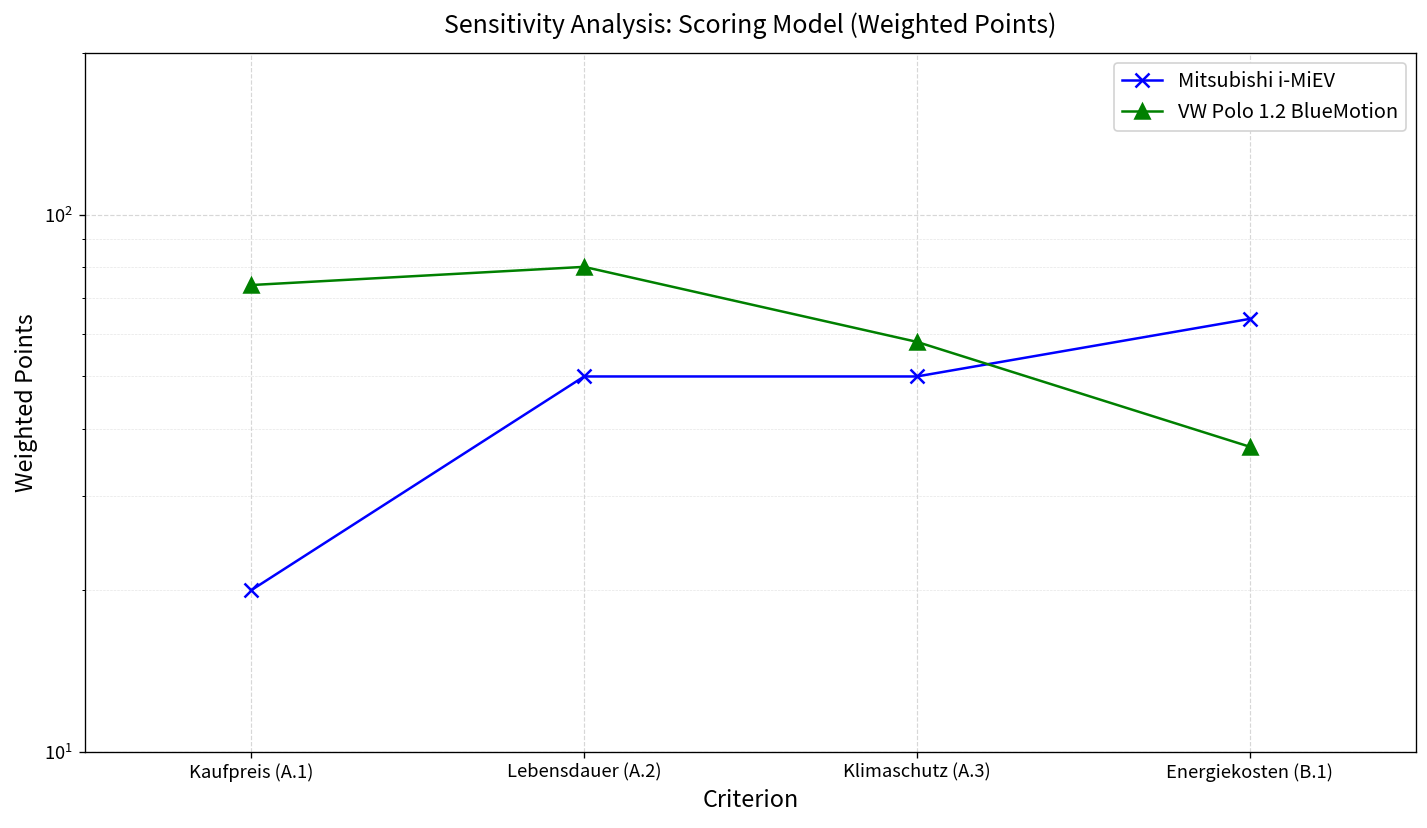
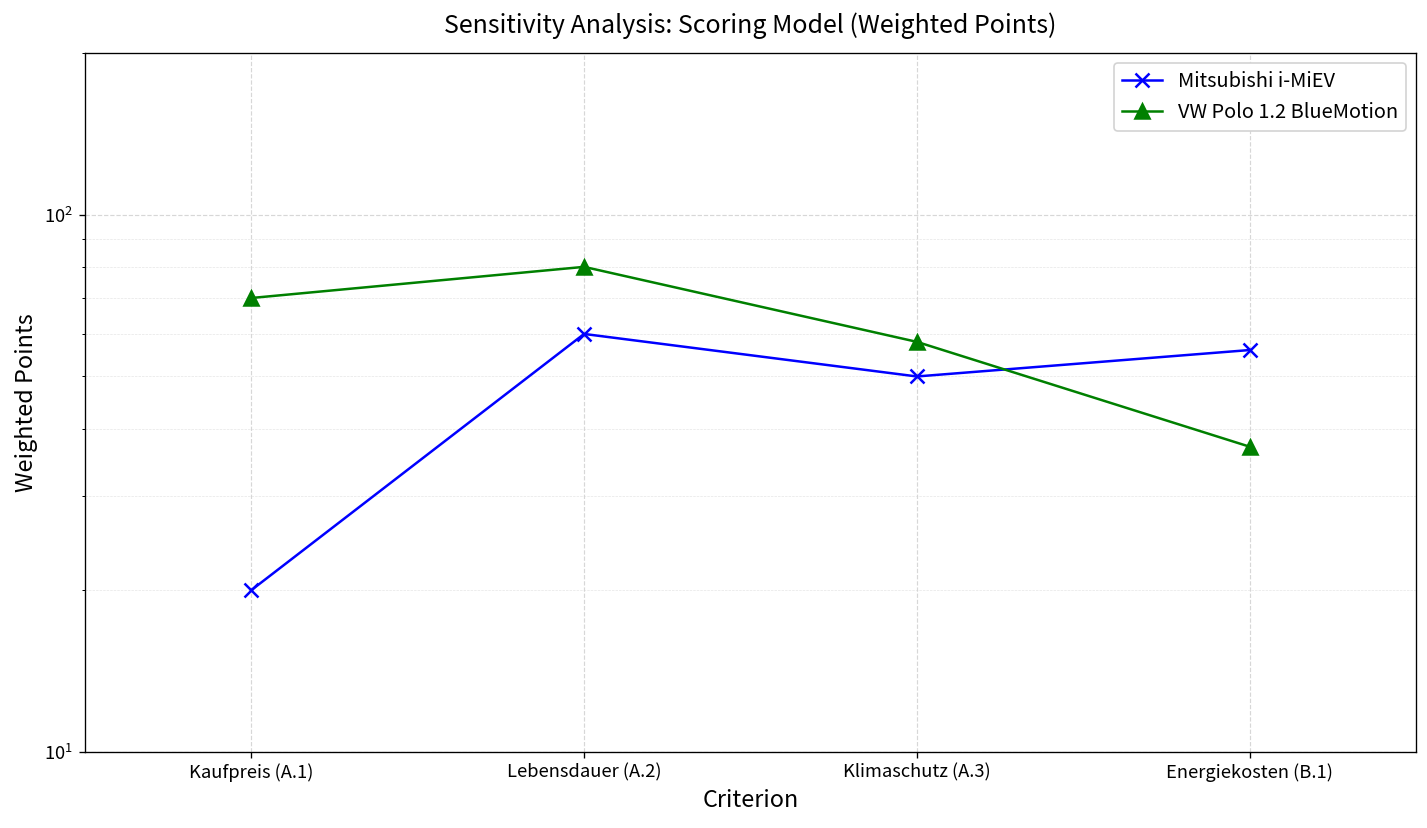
VW Polo 1.2 BlueMotion, Kaufpreis (A.1): 74 -> 70
Mitsubishi i-MiEV, Lebensdauer (A.2): 50 -> 60
Mitsubishi i-MiEV, Energiekosten (B.1): 64 -> 56
